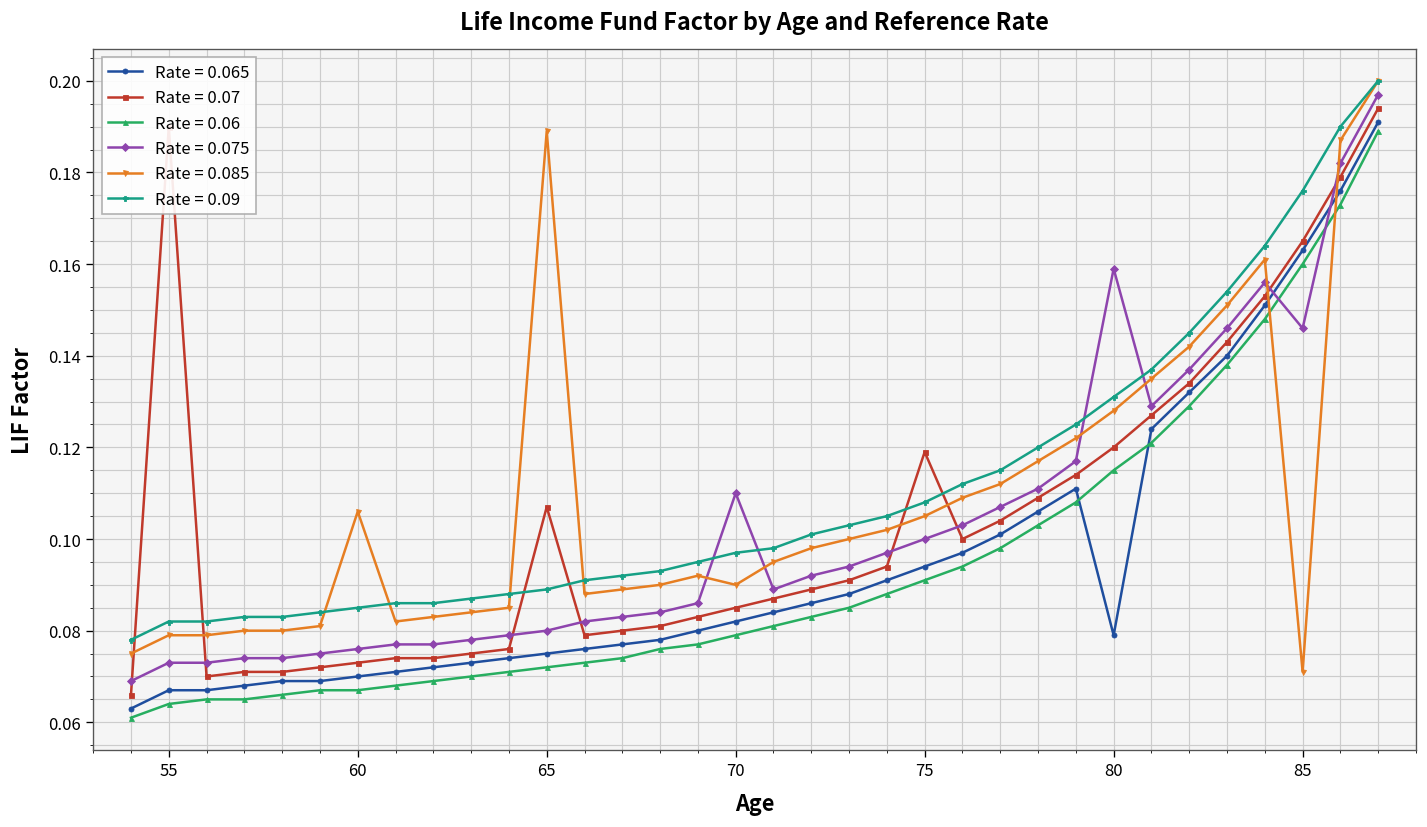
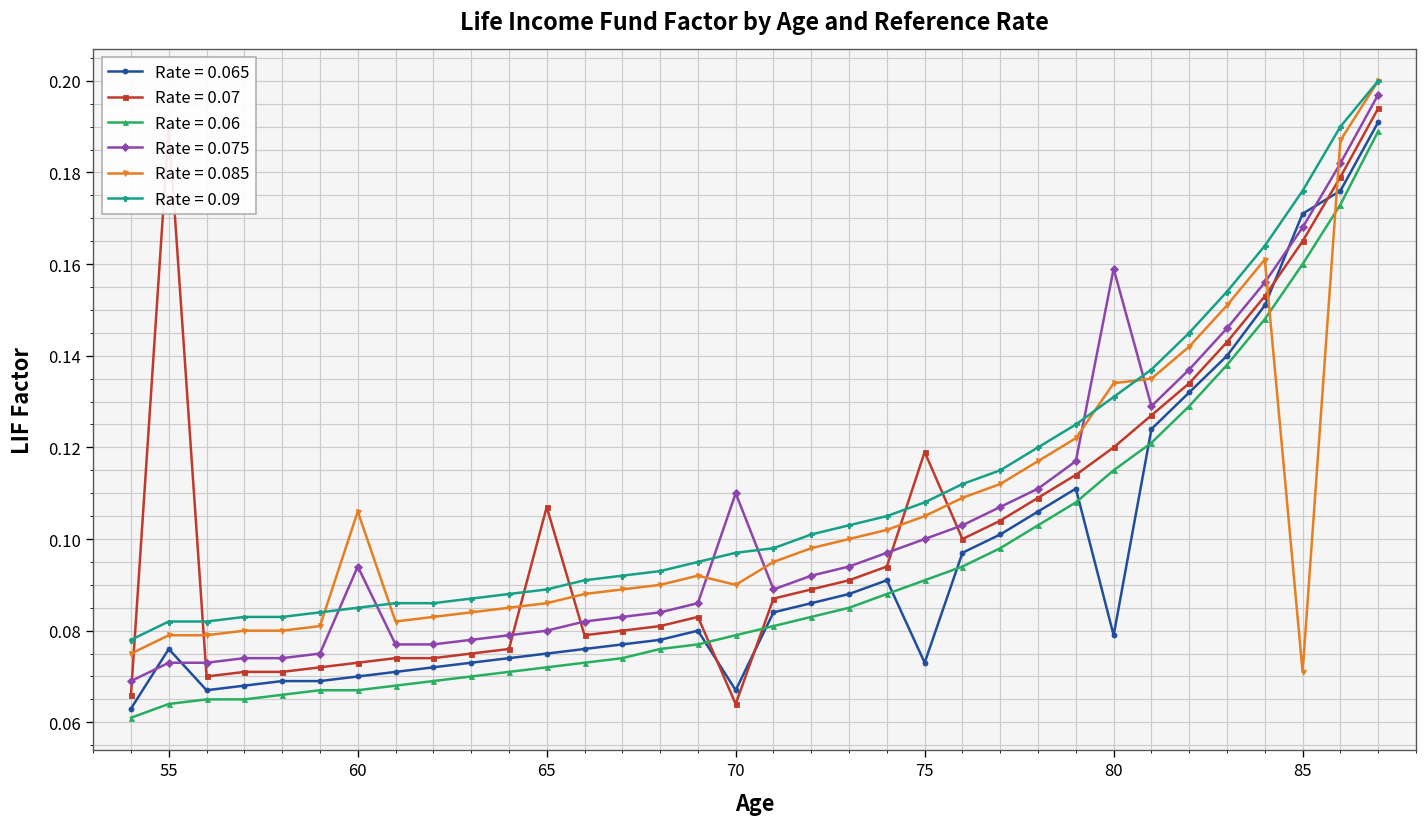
Rate = 0.065, 55: 0.067 -> 0.076
Rate = 0.075, 60: 0.076 -> 0.094
Rate = 0.085, 65: 0.189 -> 0.086
Rate = 0.065, 70: 0.082 -> 0.067
Rate = 0.07, 70: 0.085 -> 0.064
Rate = 0.065, 75: 0.094 -> 0.073
Rate = 0.085, 80: 0.128 -> 0.134
Rate = 0.065, 85: 0.163 -> 0.171
Rate = 0.075, 85: 0.146 -> 0.168
